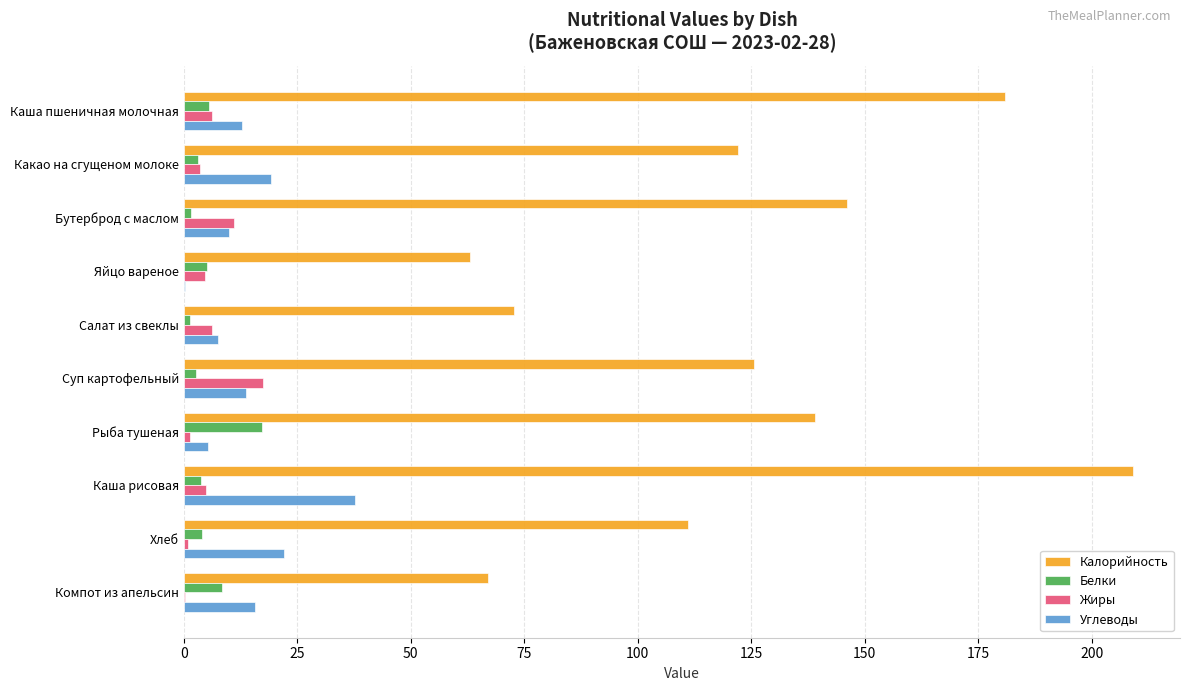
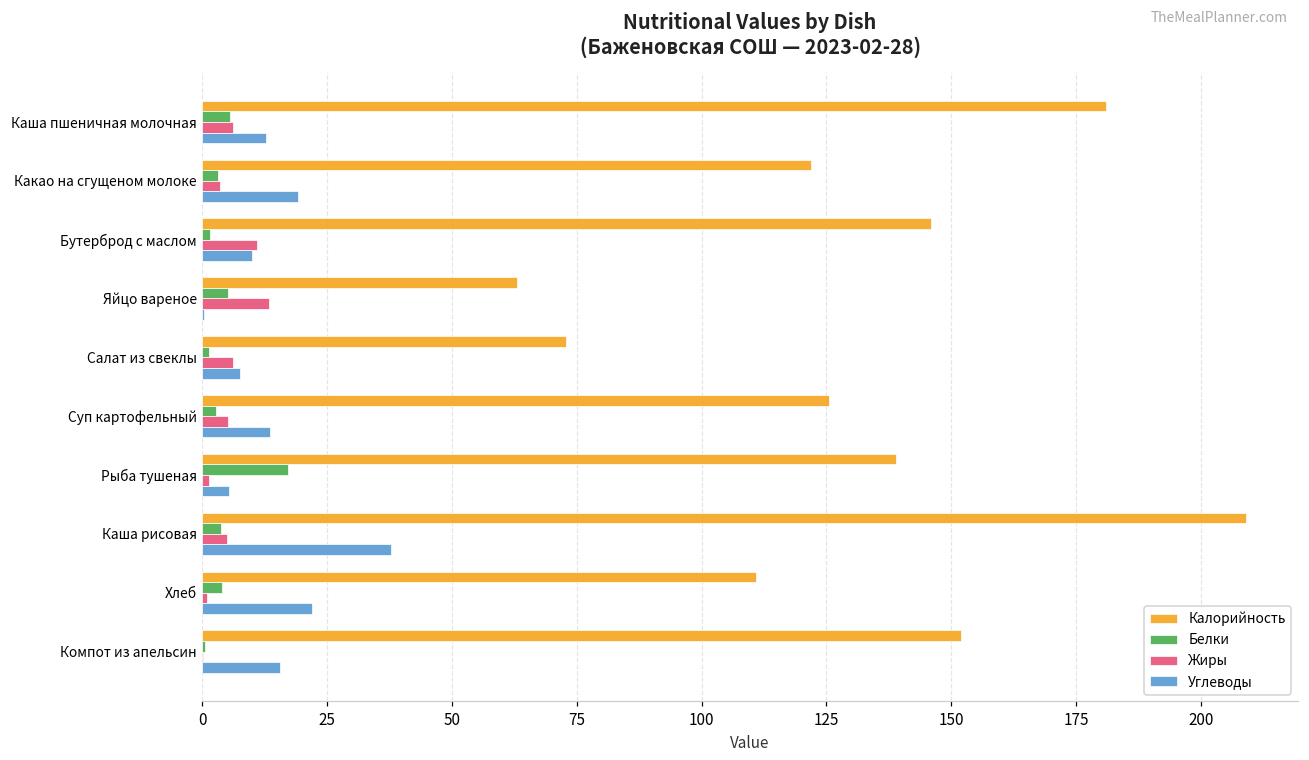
Жиры, Яйцо вареное: 5 -> 13
Жиры, Суп картофельный: 17 -> 5
Калорийность, Компот из апельсин: 67 -> 152
Белки, Компот из апельсин: 9 -> 1
